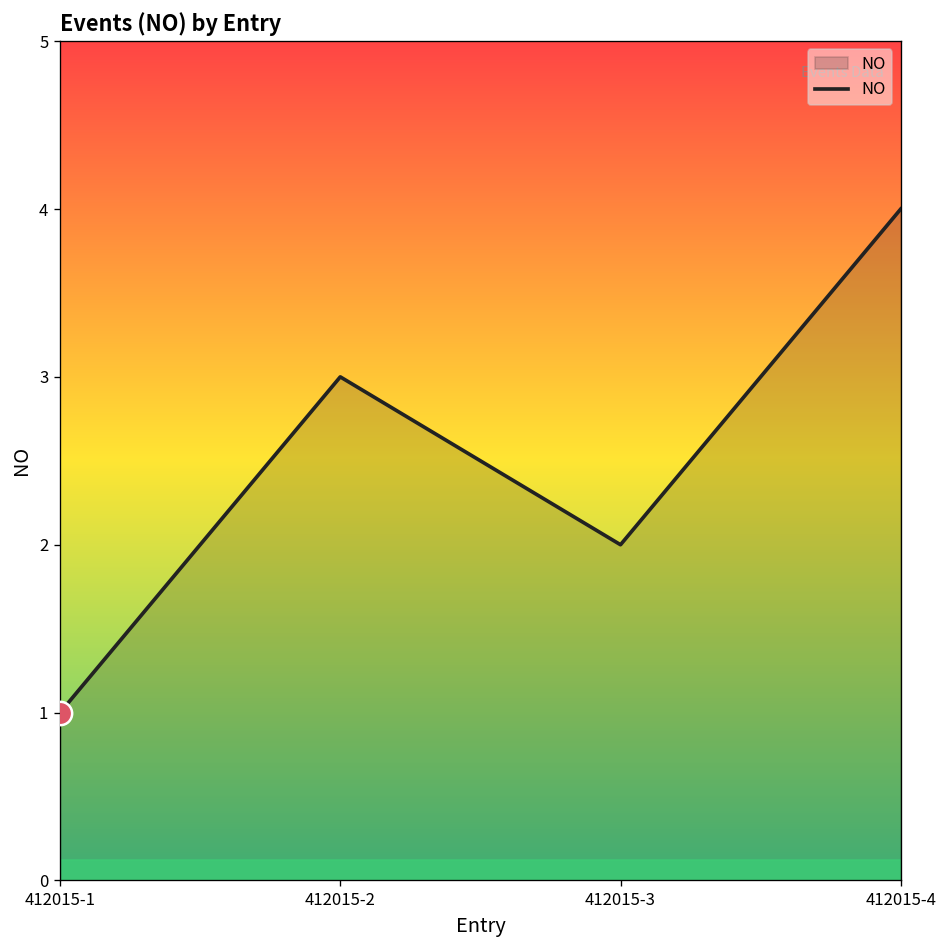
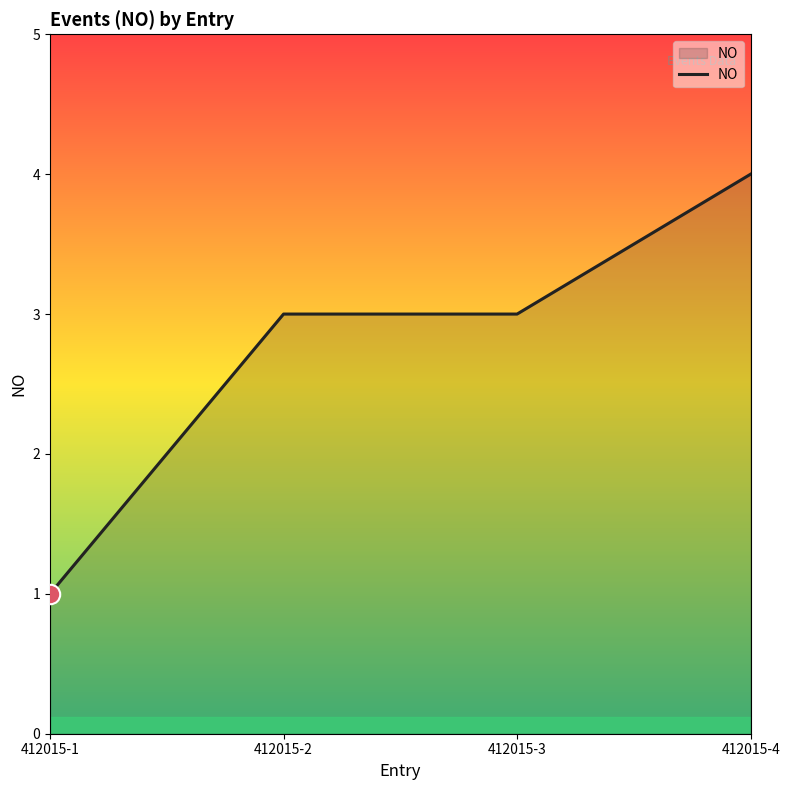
NO, 412015-3: 2 -> 3
